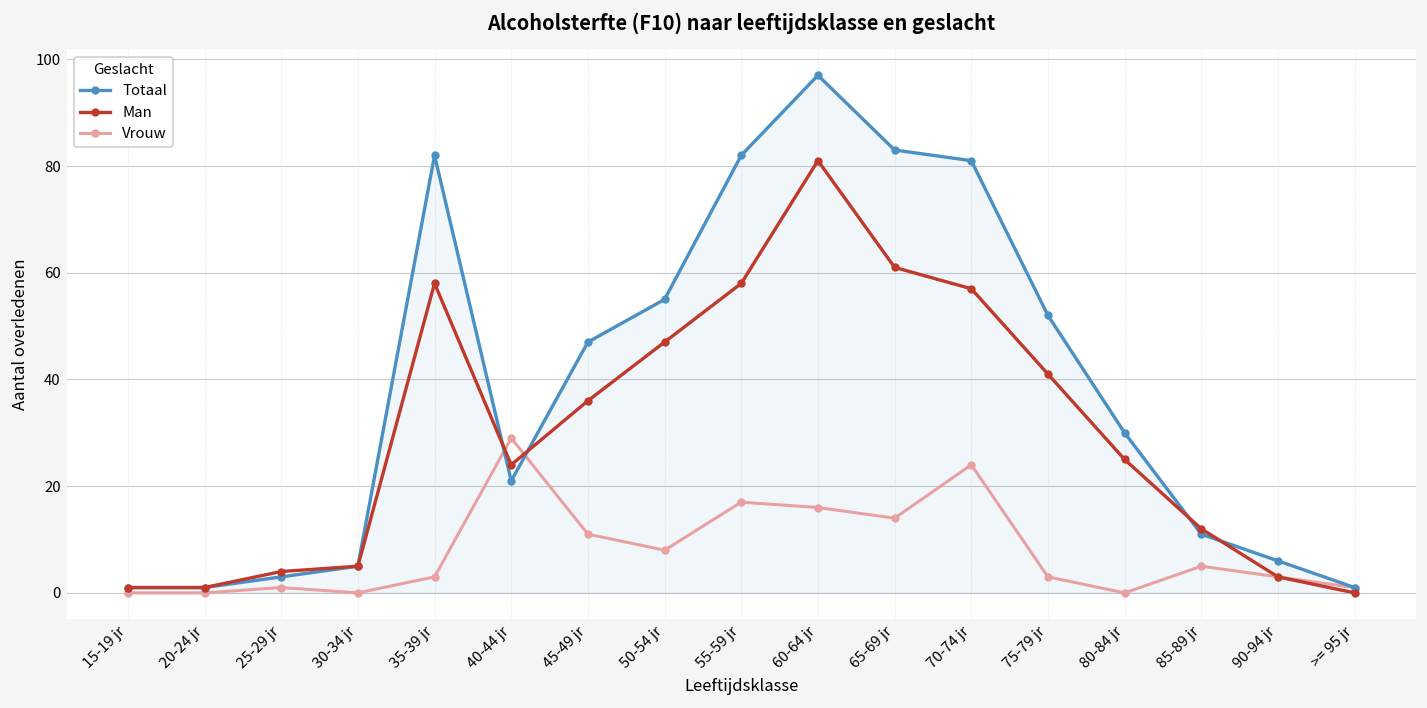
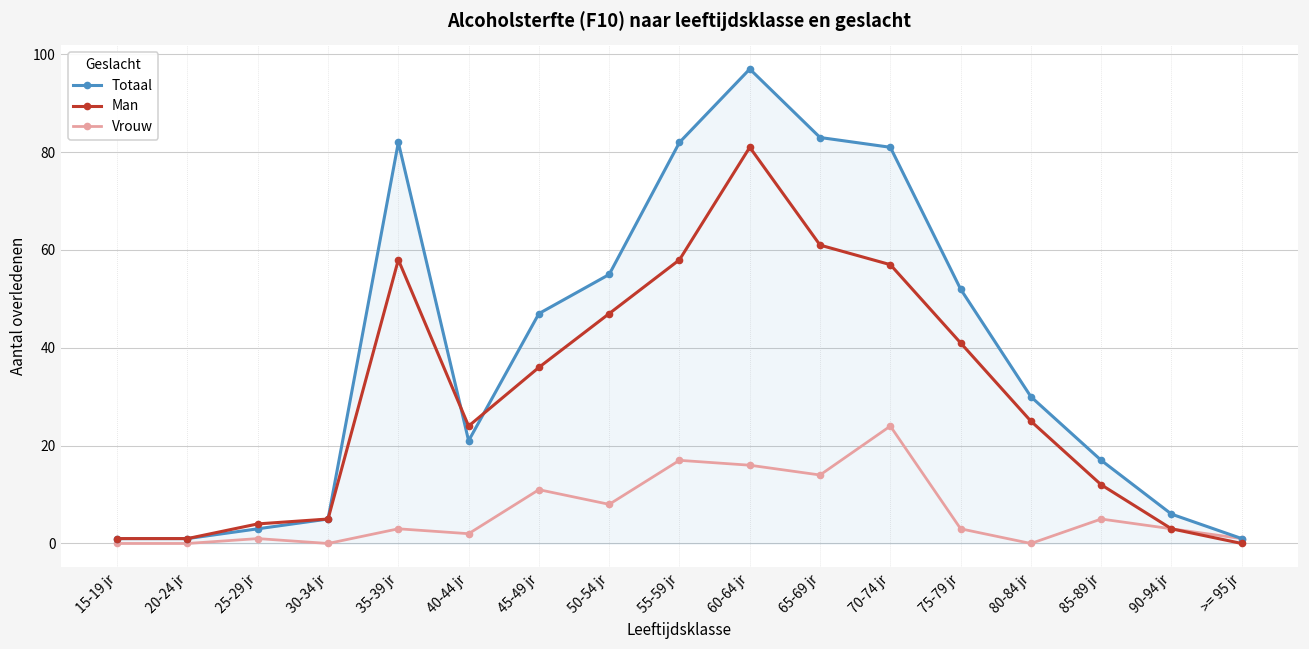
Vrouw, 40-44 jr: 29 -> 2
Totaal, 85-89 jr: 11 -> 17
